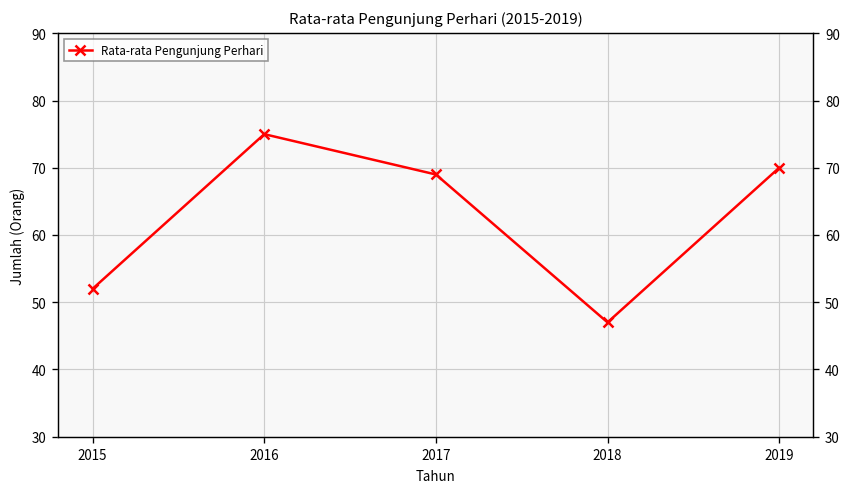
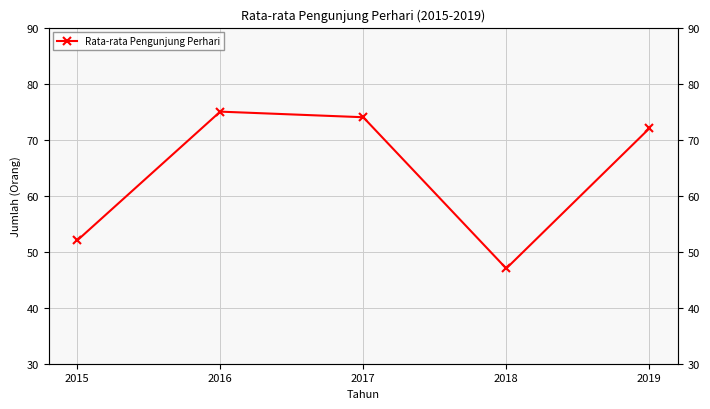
2017: 69 -> 74
2019: 70 -> 72
